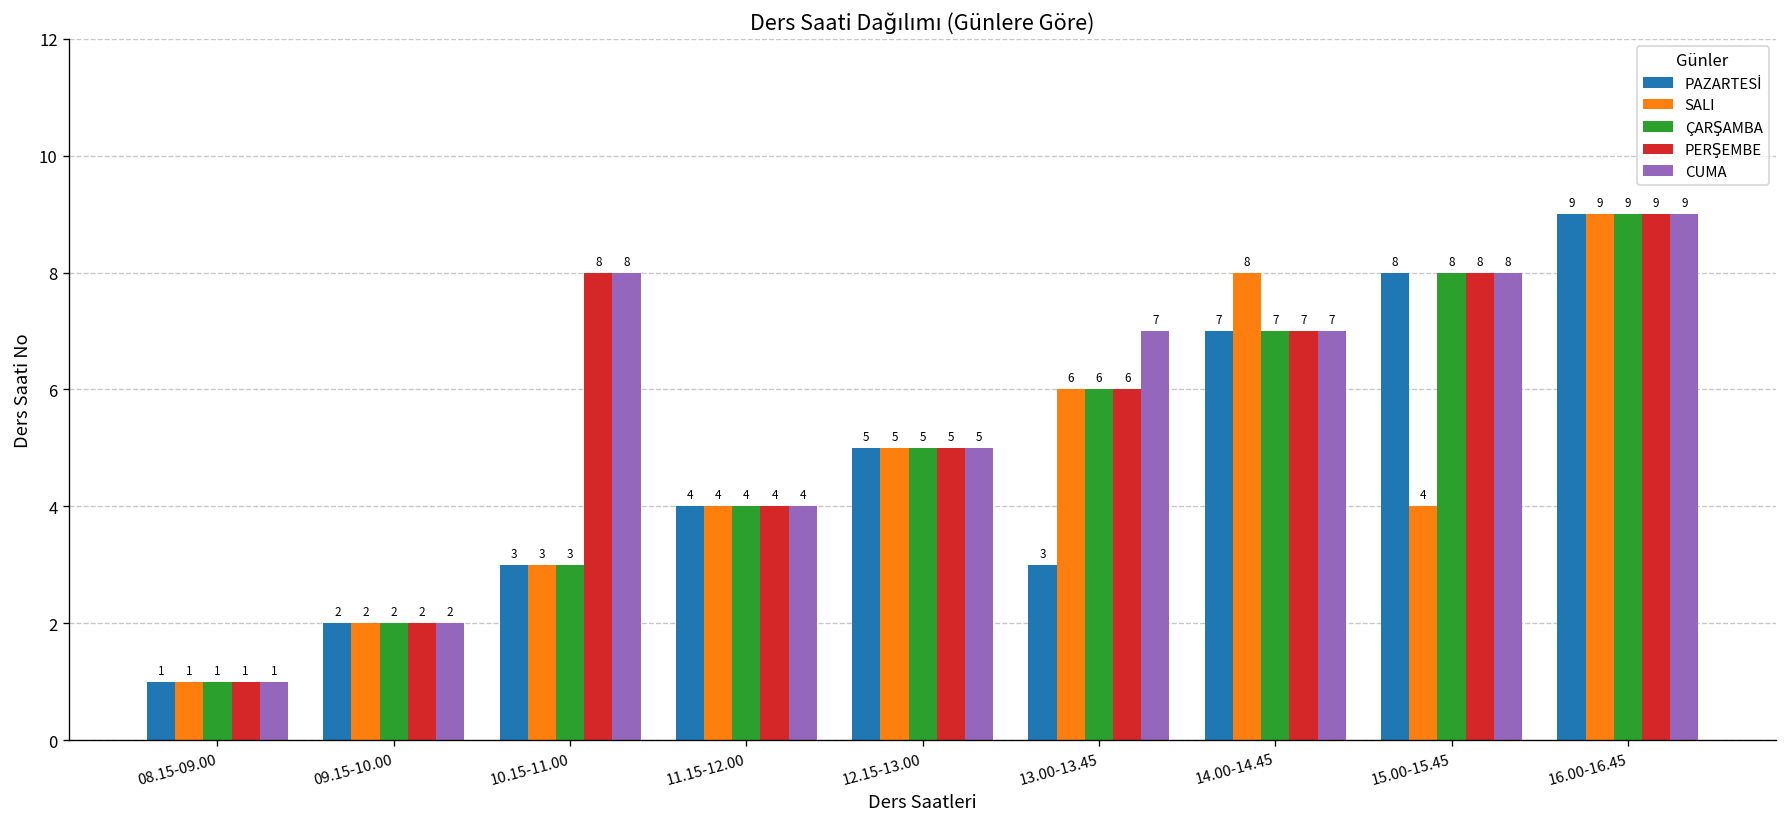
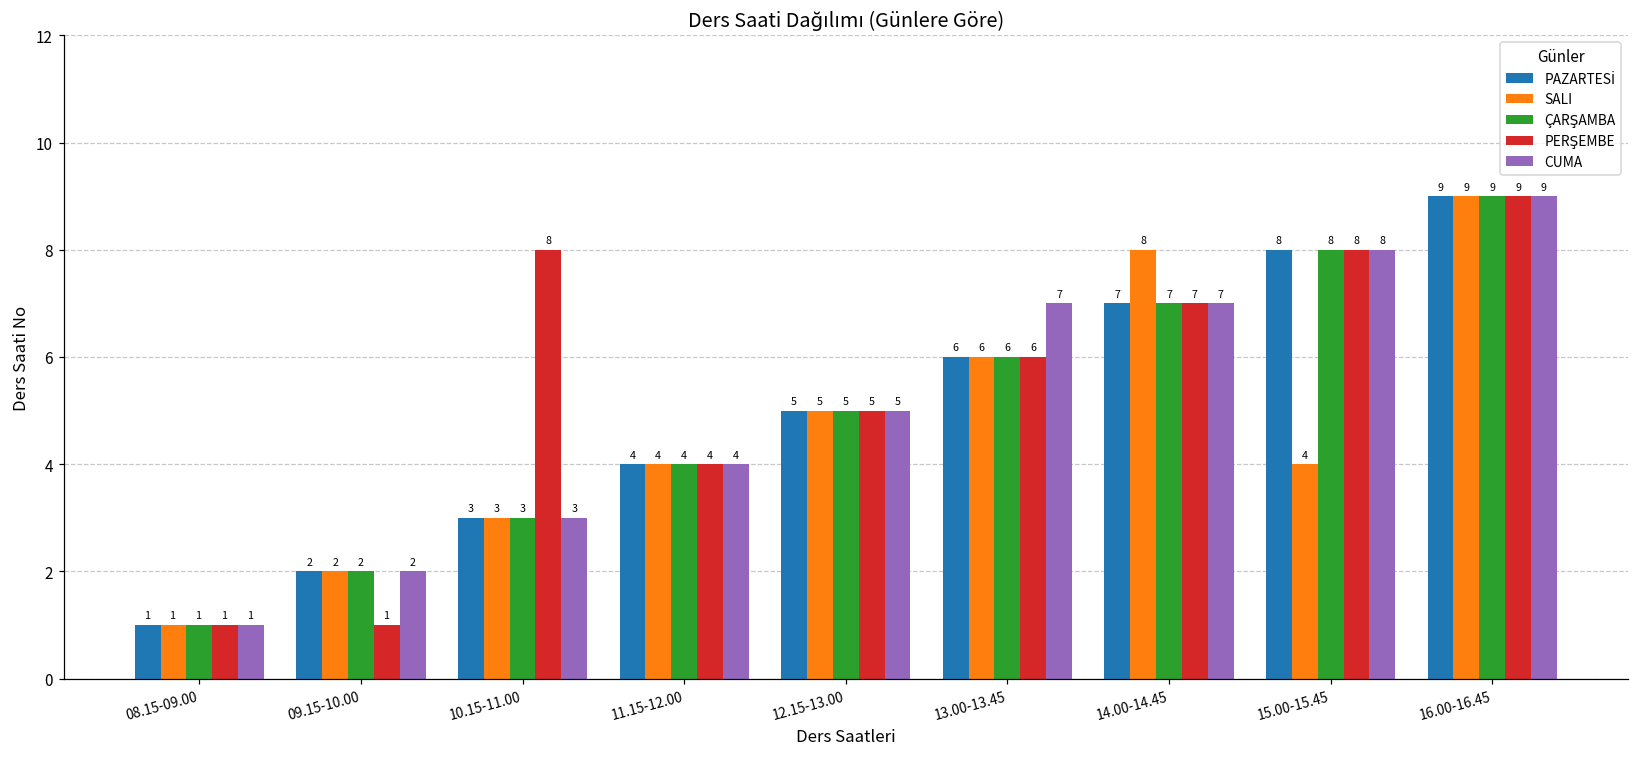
PERŞEMBE, 09.15-10.00: 2 -> 1
CUMA, 10.15-11.00: 8 -> 3
PAZARTESİ, 13.00-13.45: 3 -> 6
